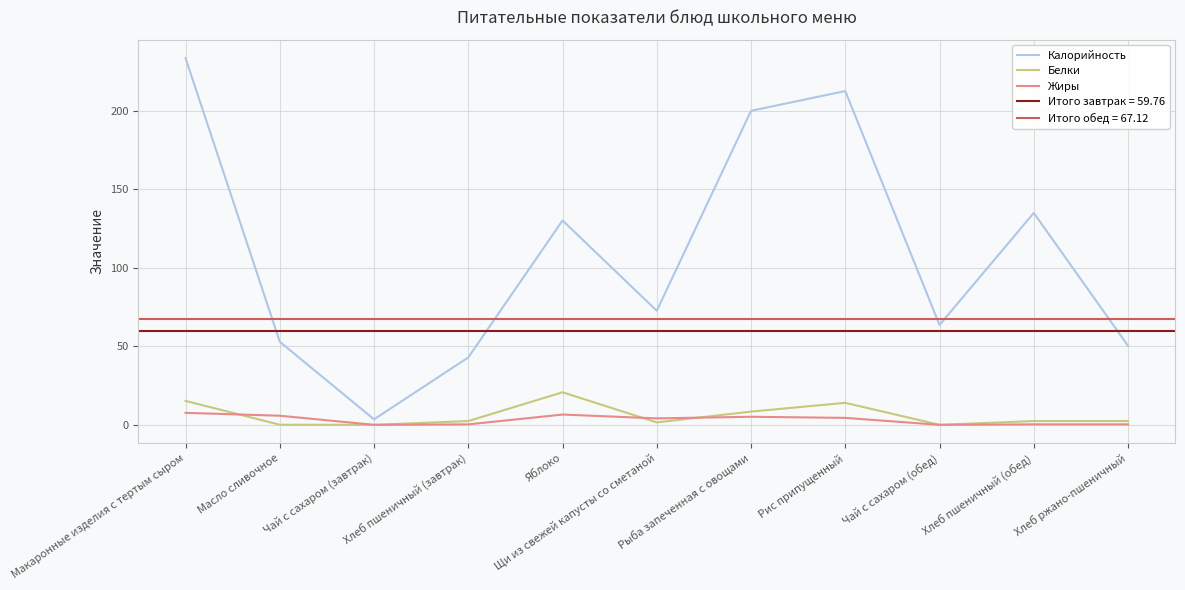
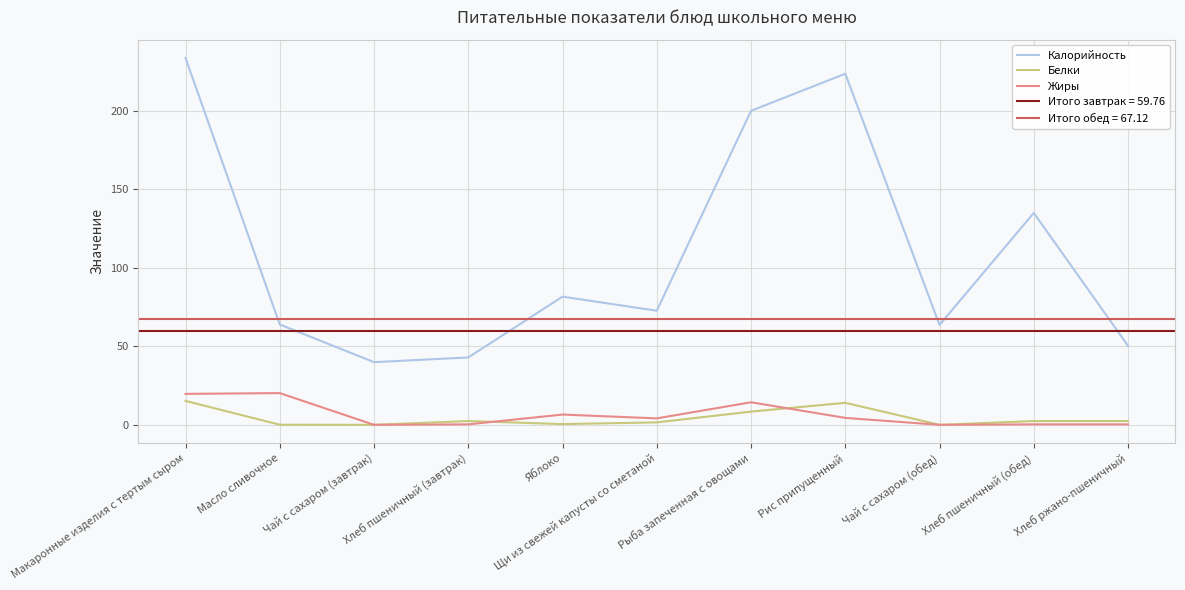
Жиры, Макаронные изделия с тертым сыром: 8 -> 20
Калорийность, Масло сливочное: 53 -> 64
Жиры, Масло сливочное: 6 -> 20
Калорийность, Чай с сахаром (завтрак): 4 -> 40
Калорийность, Яблоко: 130 -> 82
Белки, Яблоко: 21 -> 0
Жиры, Рыба запеченная с овощами: 5 -> 14
Калорийность, Рис припущенный: 212 -> 224
